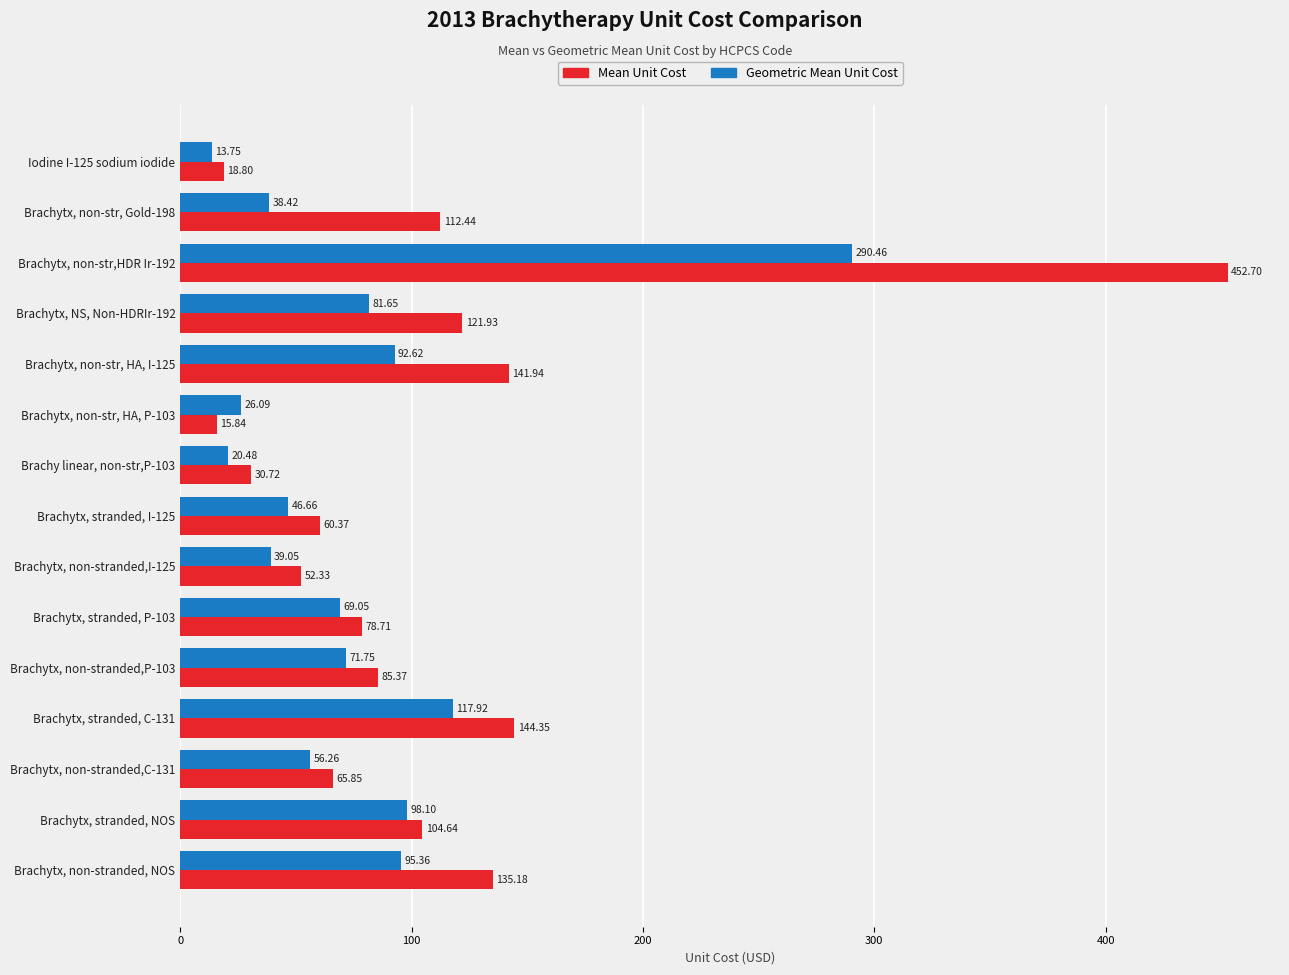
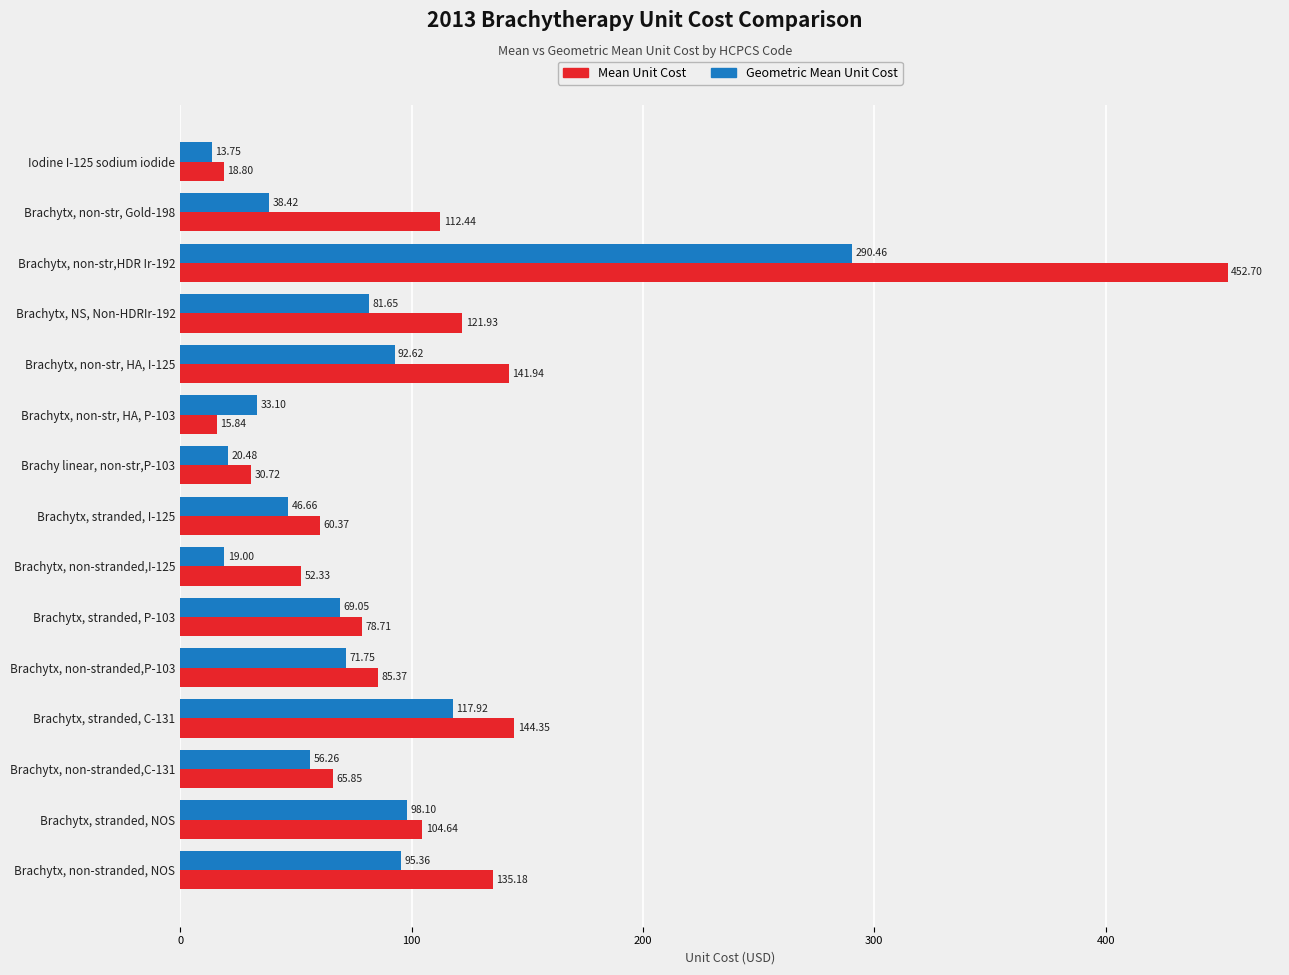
Geometric Mean Unit Cost, Brachytx, non-str, HA, P-103: 26.09 -> 33.10
Geometric Mean Unit Cost, Brachytx, non-stranded,I-125: 39.05 -> 19.00
